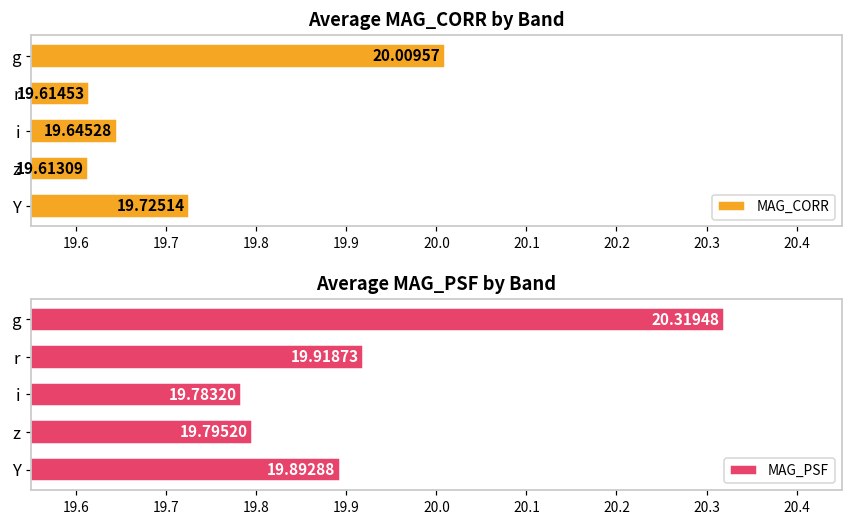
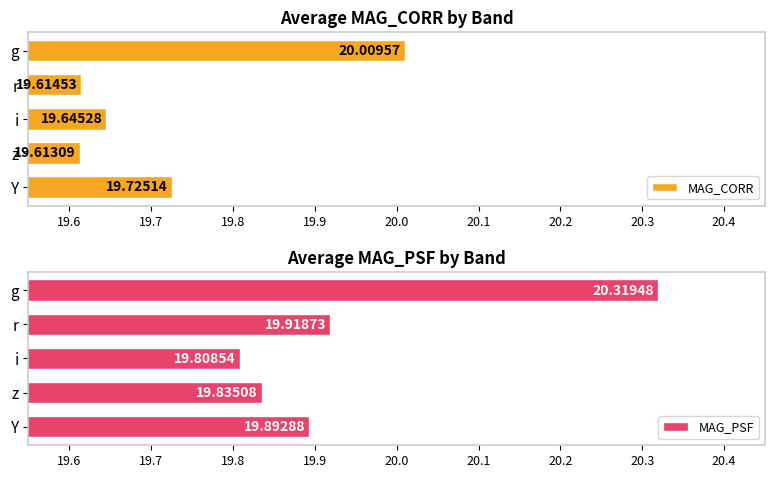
Average MAG_PSF by Band, i: 19.78320 -> 19.80854
Average MAG_PSF by Band, z: 19.79520 -> 19.83508
